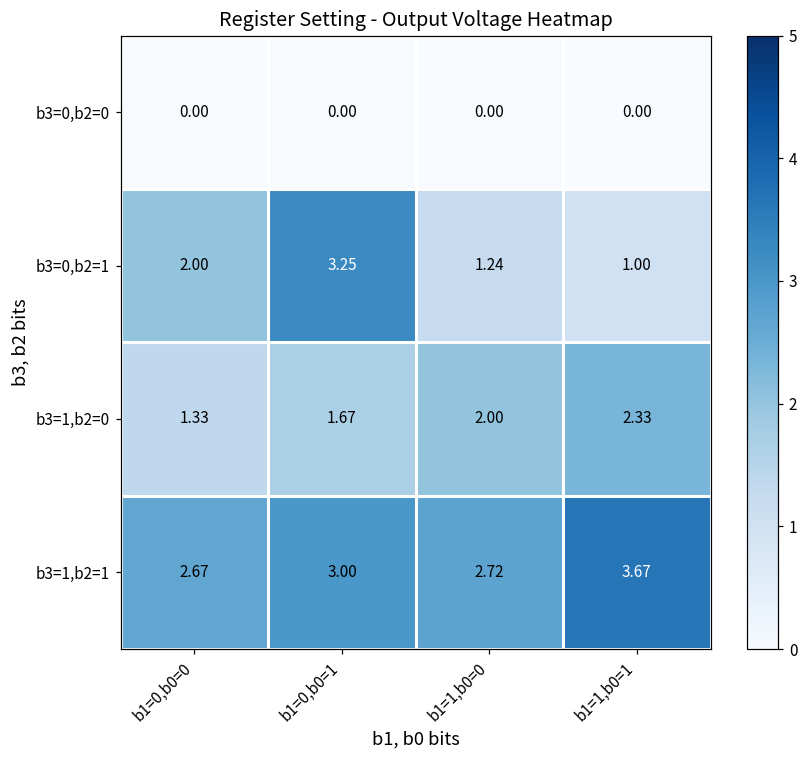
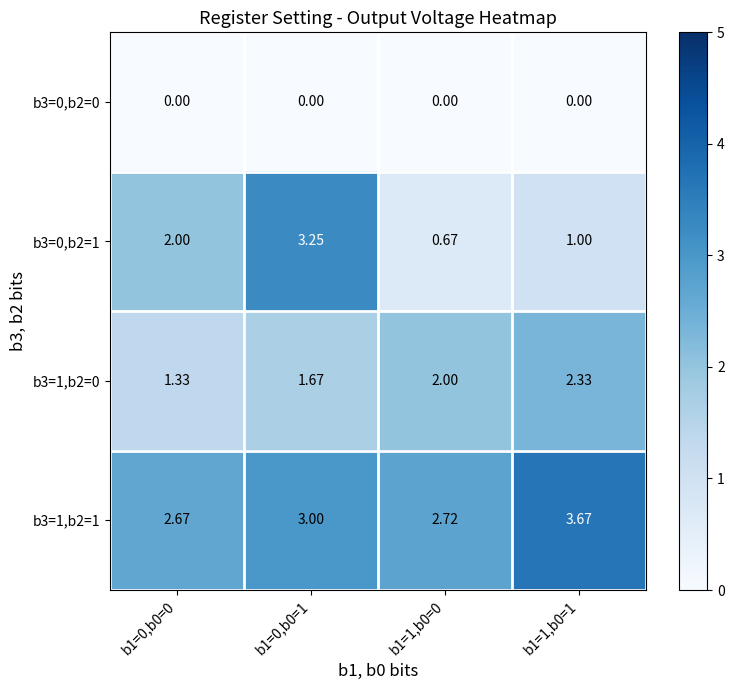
b3=0,b2=1, b1=1,b0=0: 1.24 -> 0.67
